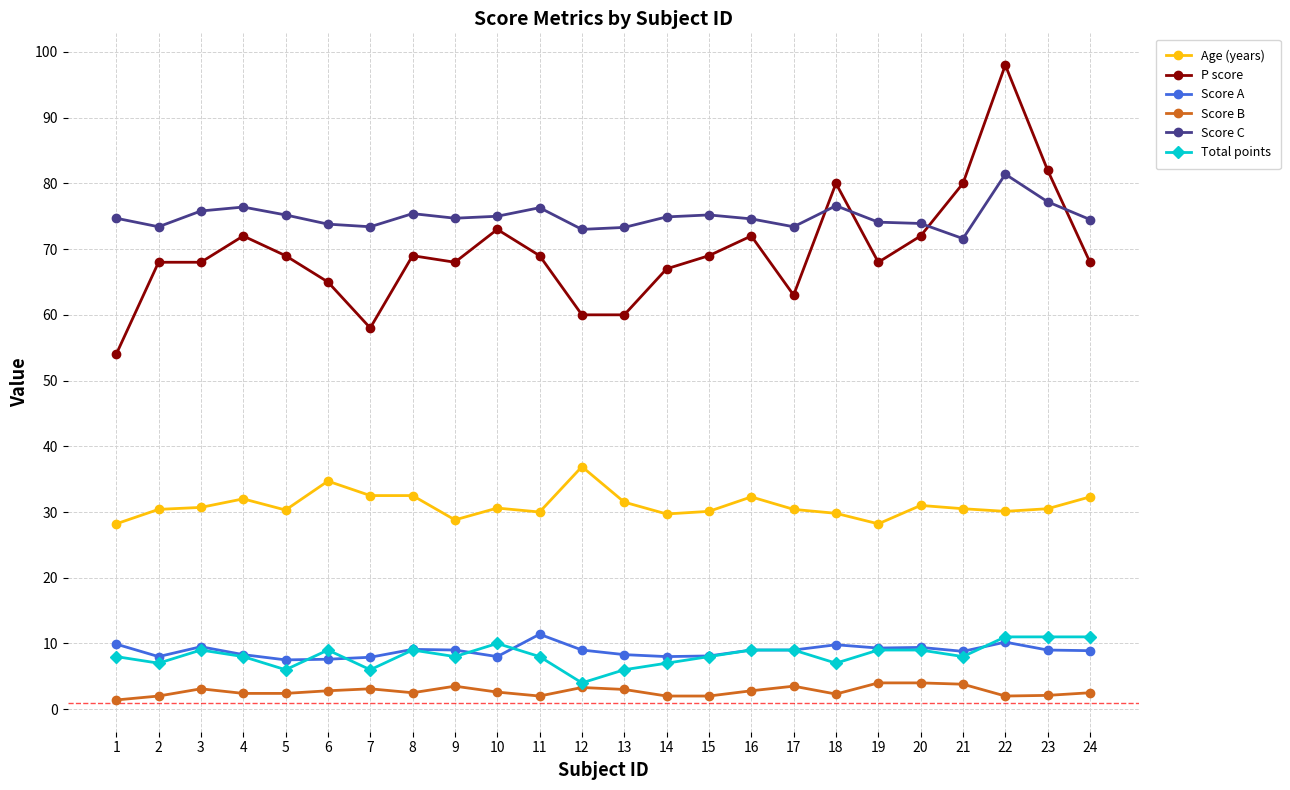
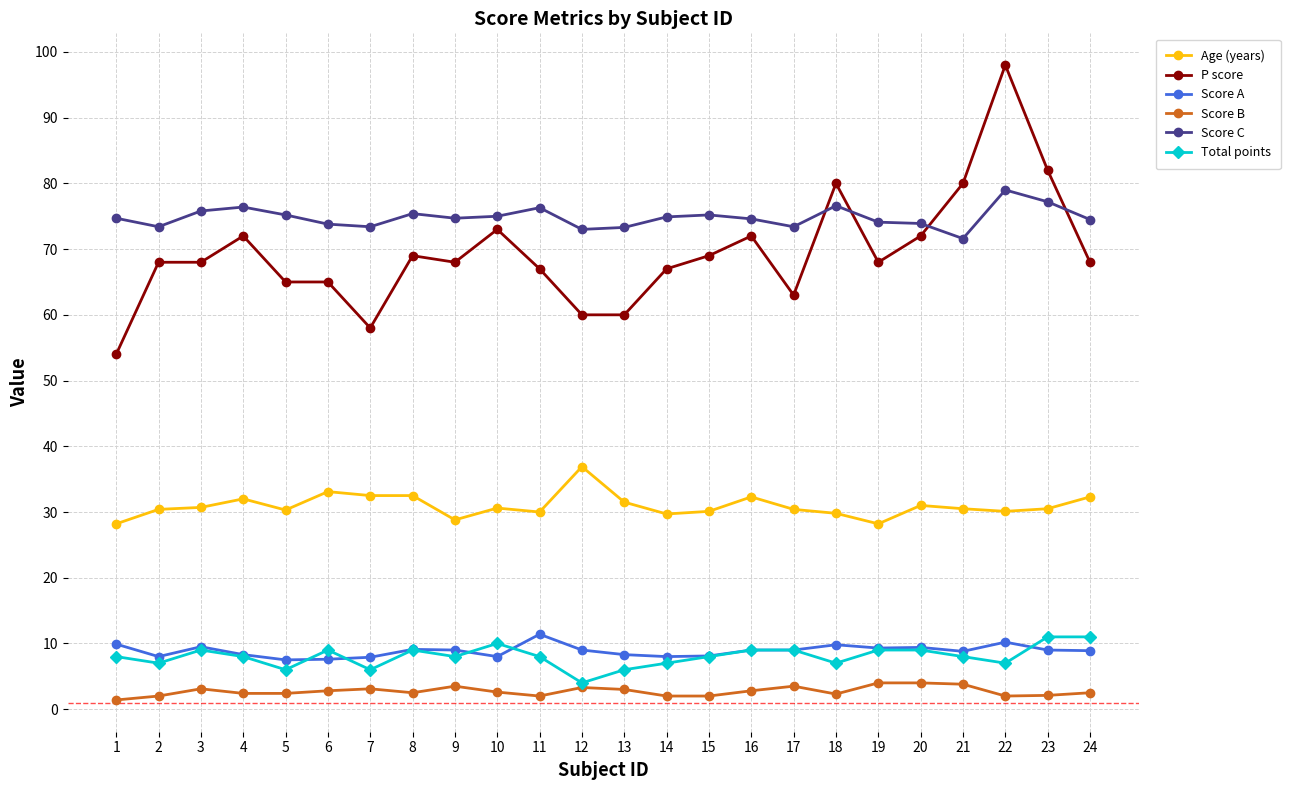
P score, 5: 69 -> 65
Age (years), 6: 35 -> 33
P score, 11: 69 -> 67
Score C, 22: 81 -> 79
Total points, 22: 11 -> 7
